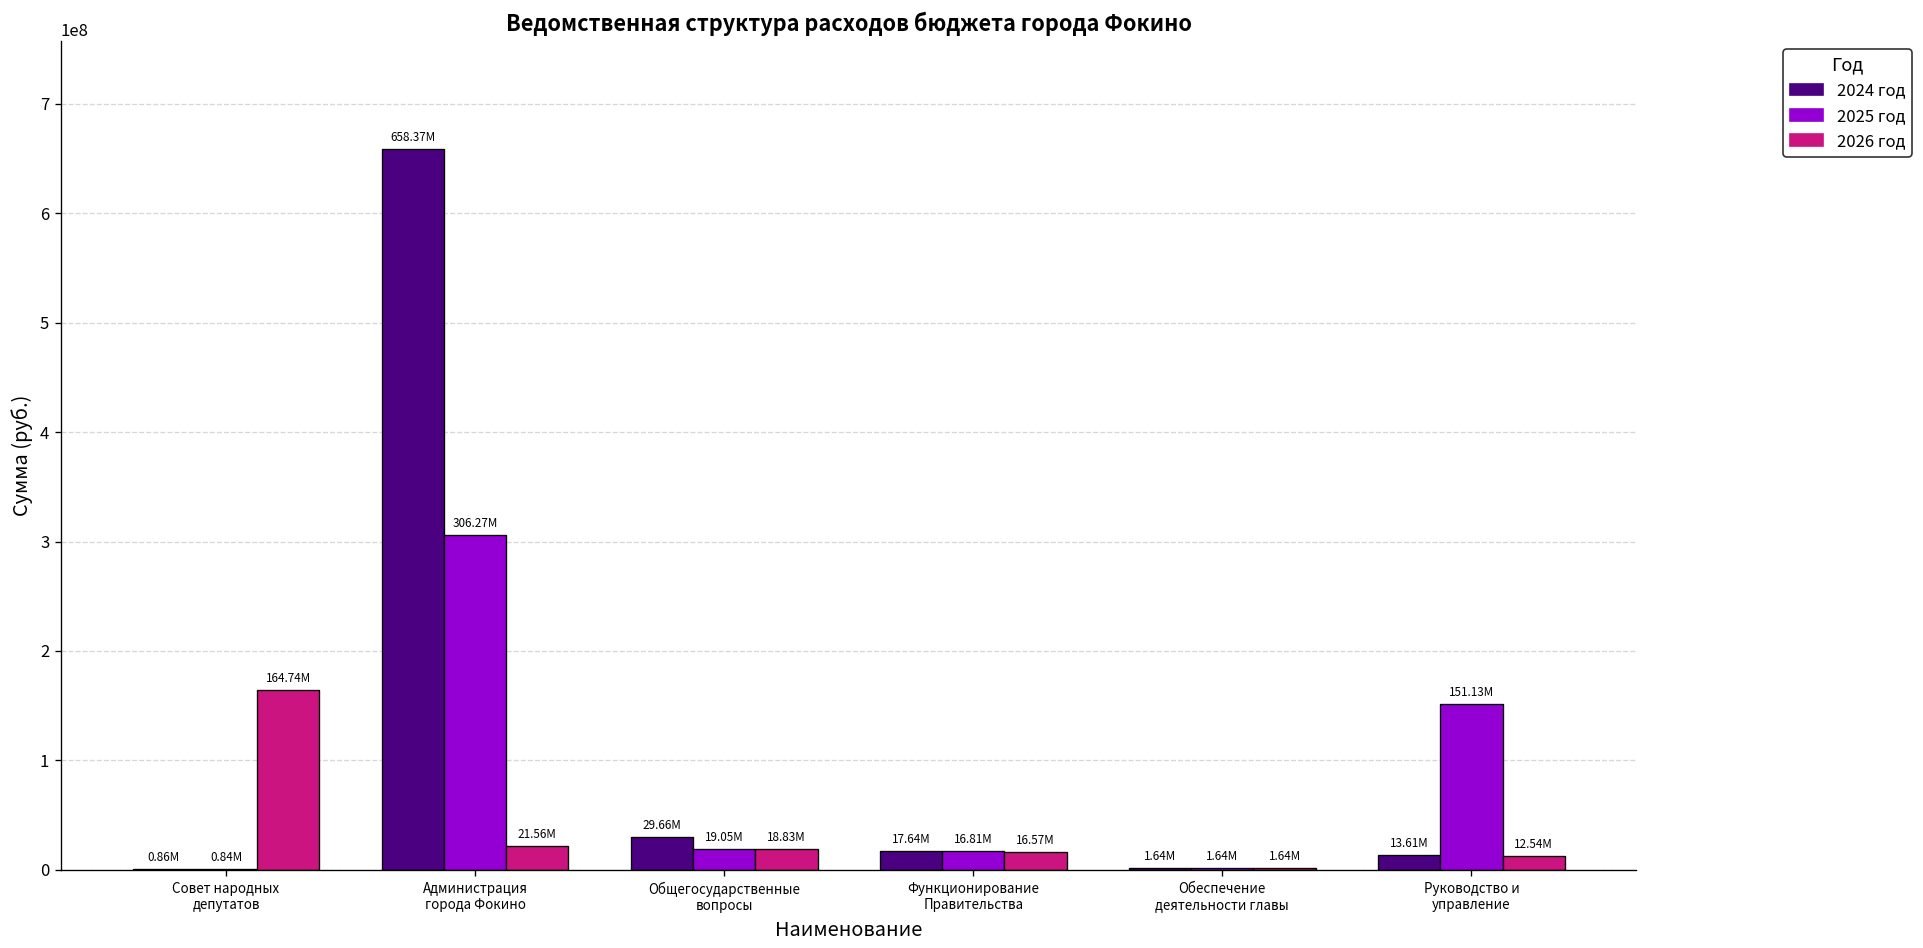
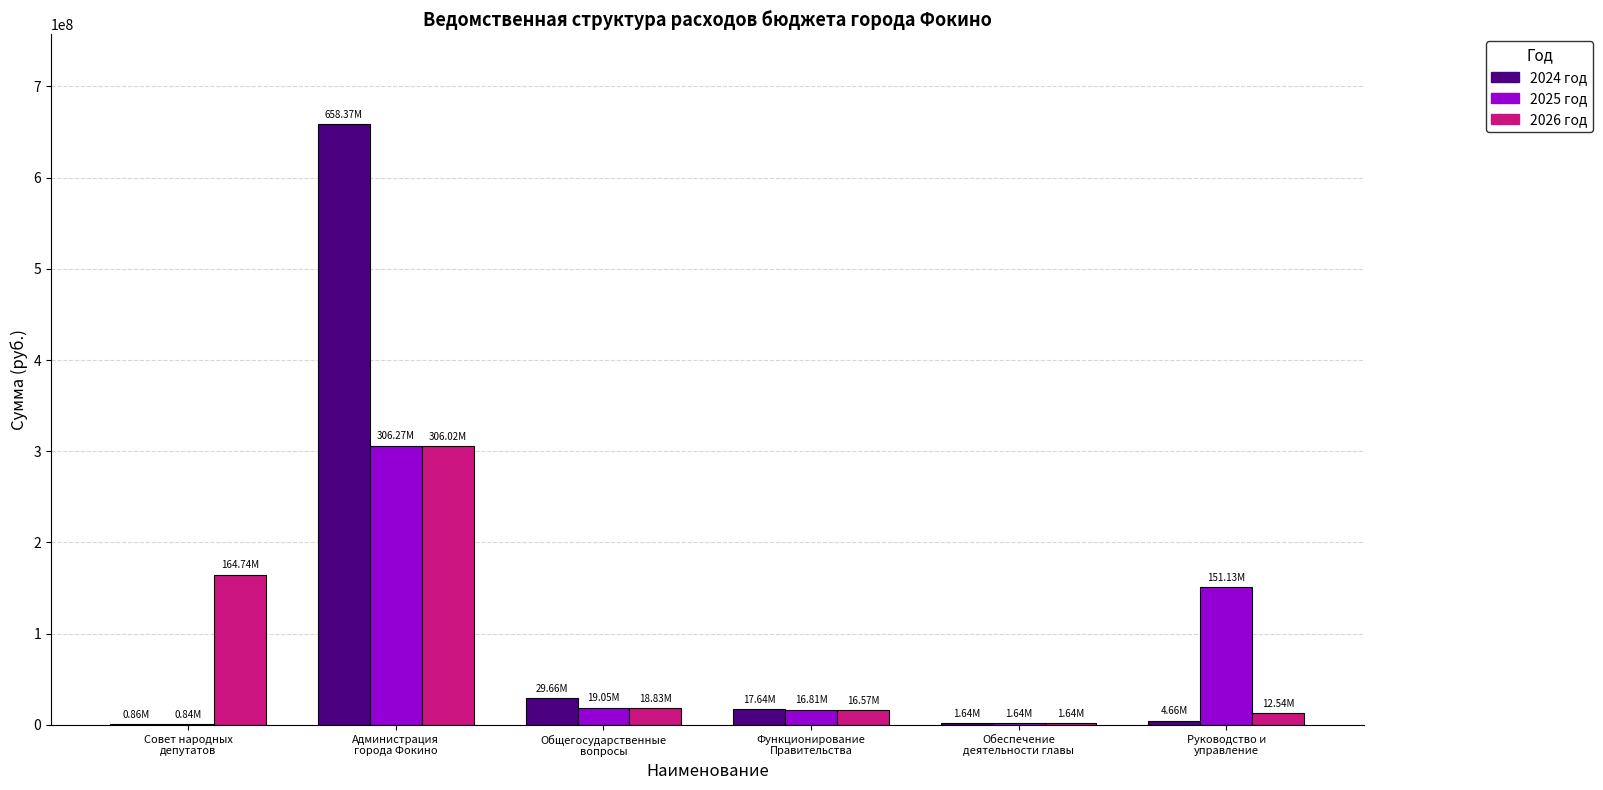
2026 год, Администрация города Фокино: 21.56M -> 306.02M
2024 год, Руководство и управление: 13.61M -> 4.66M
